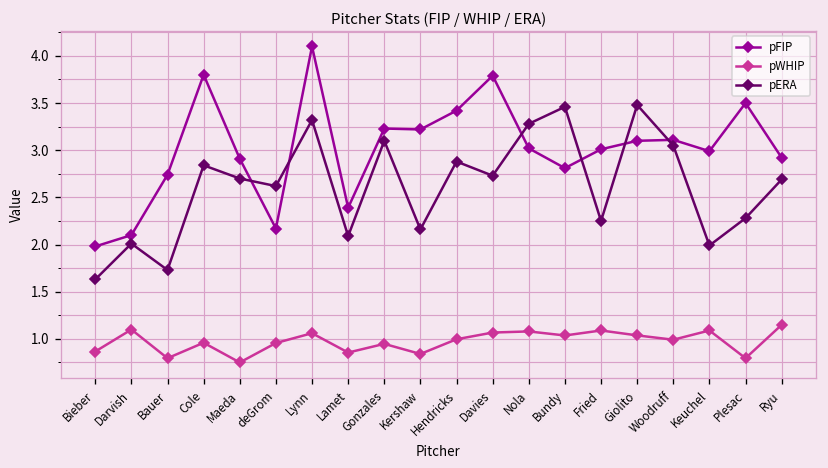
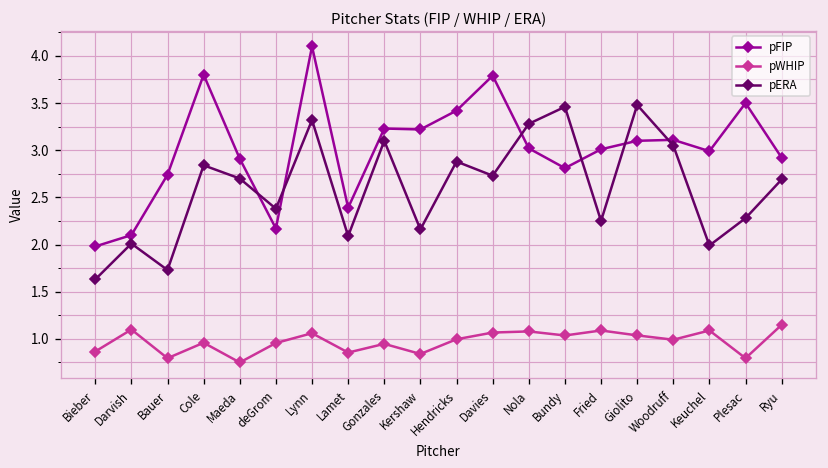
pERA, deGrom: 2.6 -> 2.4
